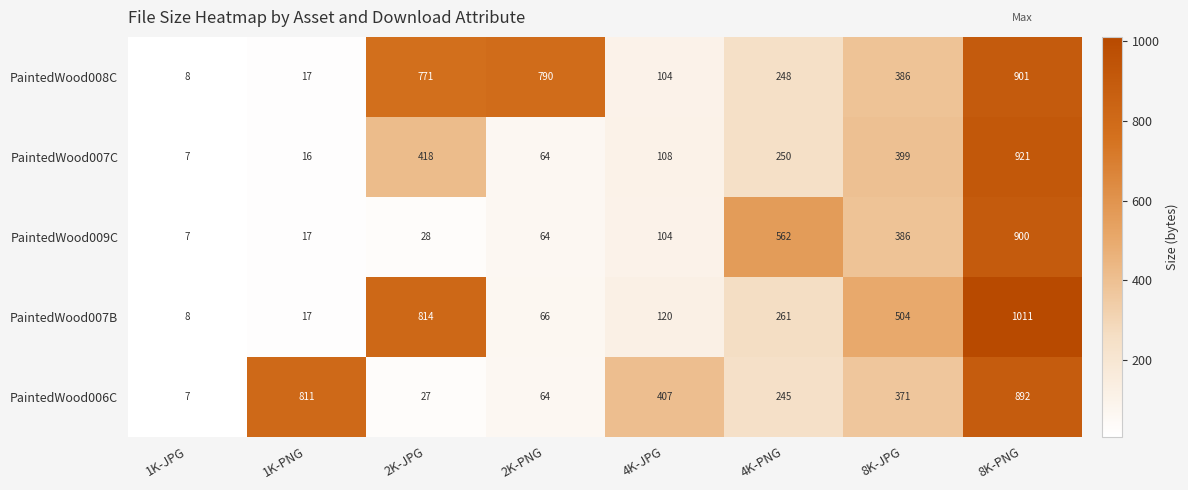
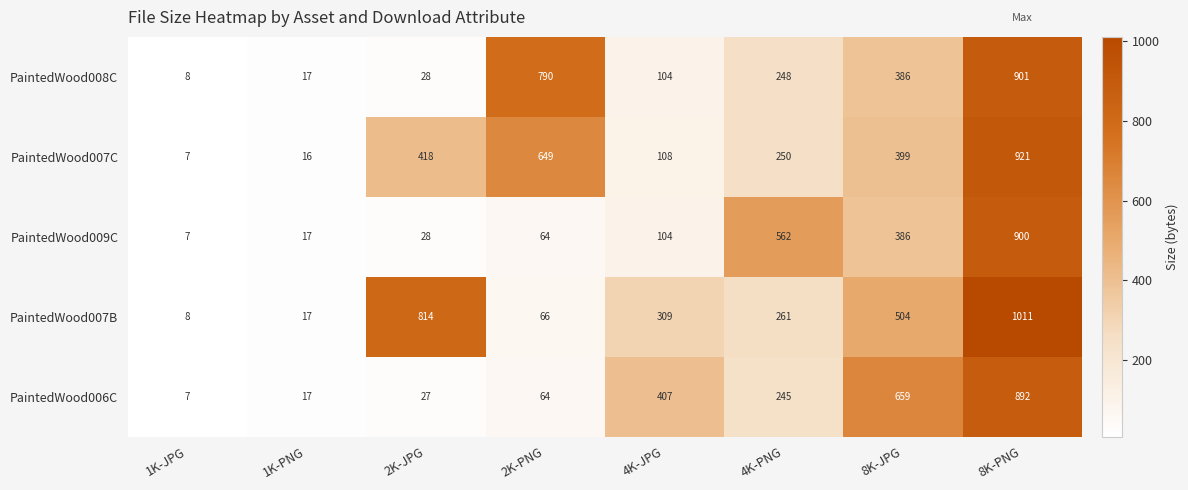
PaintedWood008C, 2K-JPG: 771 -> 28
PaintedWood007C, 2K-PNG: 64 -> 649
PaintedWood007B, 4K-JPG: 120 -> 309
PaintedWood006C, 1K-PNG: 811 -> 17
PaintedWood006C, 8K-JPG: 371 -> 659
